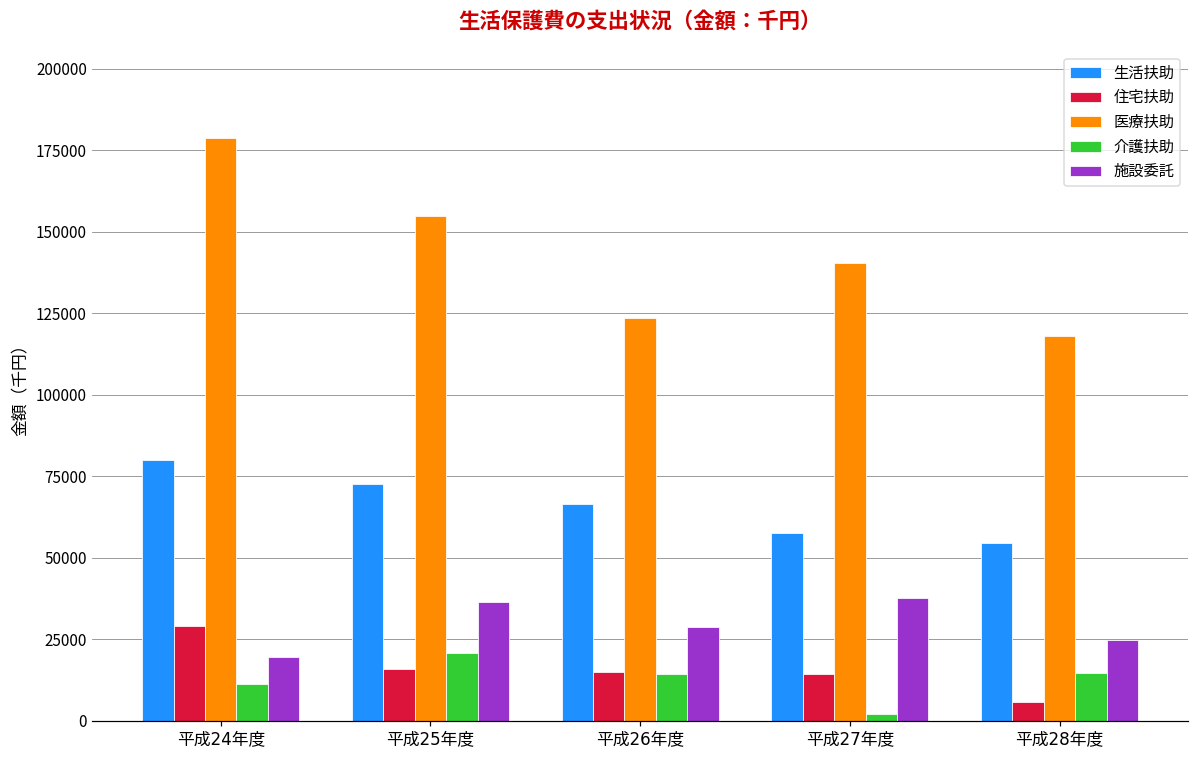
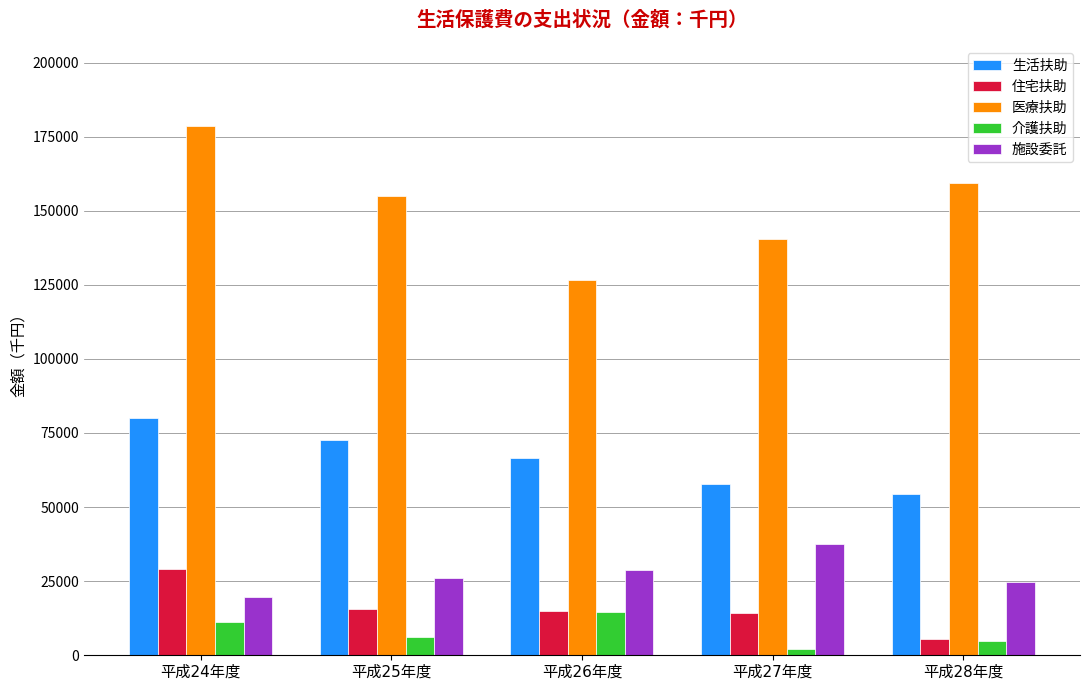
介護扶助, 平成25年度: 21000 -> 6000
施設委託, 平成25年度: 36000 -> 26000
医療扶助, 平成26年度: 123000 -> 127000
医療扶助, 平成28年度: 118000 -> 159000
介護扶助, 平成28年度: 15000 -> 5000
